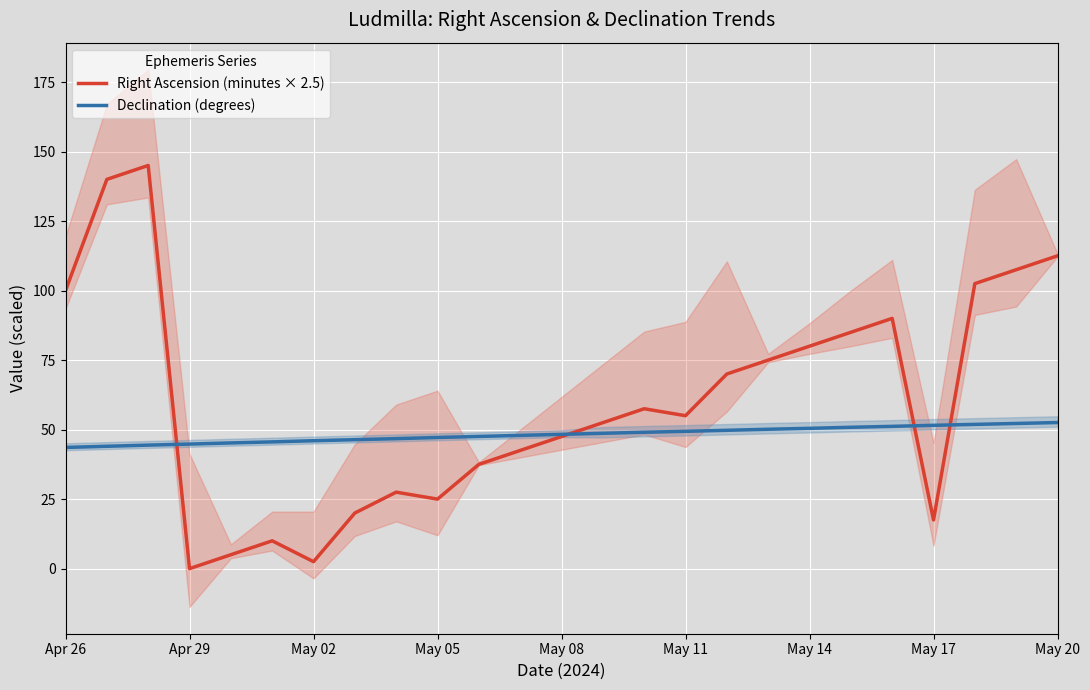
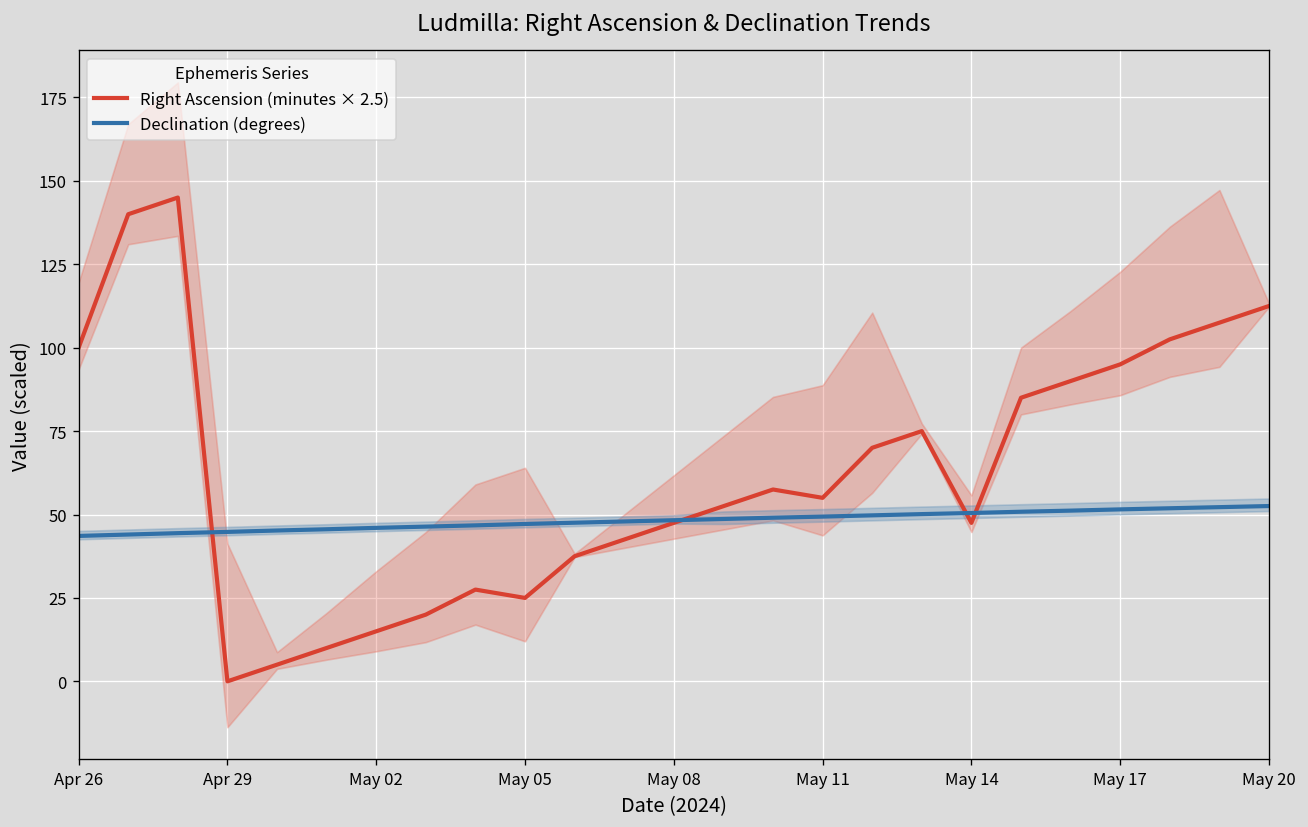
Right Ascension (minutes × 2.5), May 02: 3 -> 15
Right Ascension (minutes × 2.5), May 14: 80 -> 48
Right Ascension (minutes × 2.5), May 17: 18 -> 95
